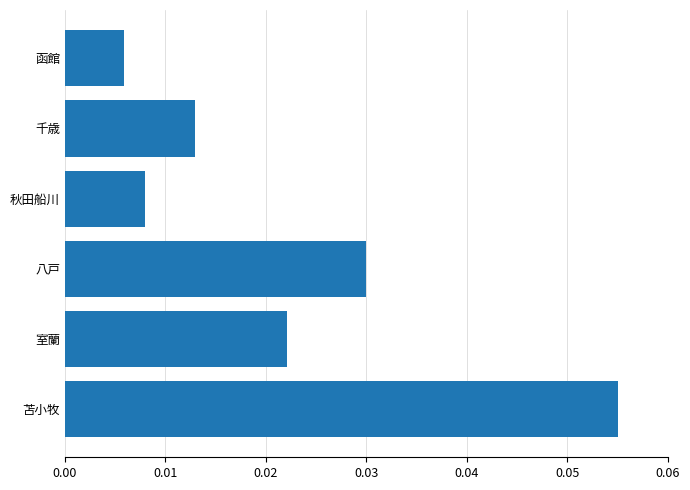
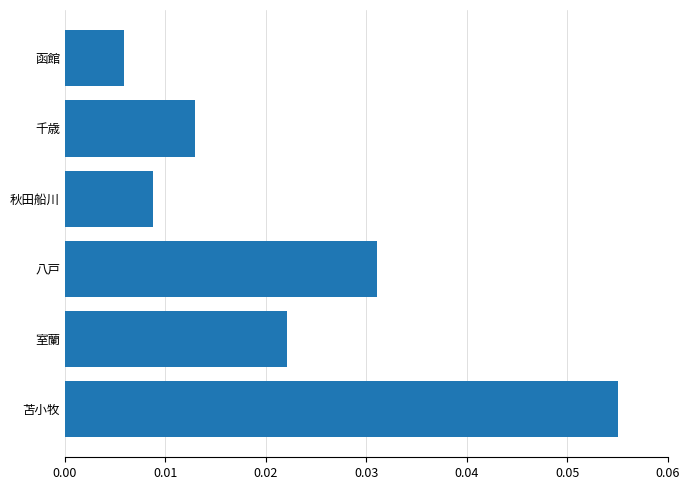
秋田船川: 0.0080 -> 0.0088
八戸: 0.0300 -> 0.0311
